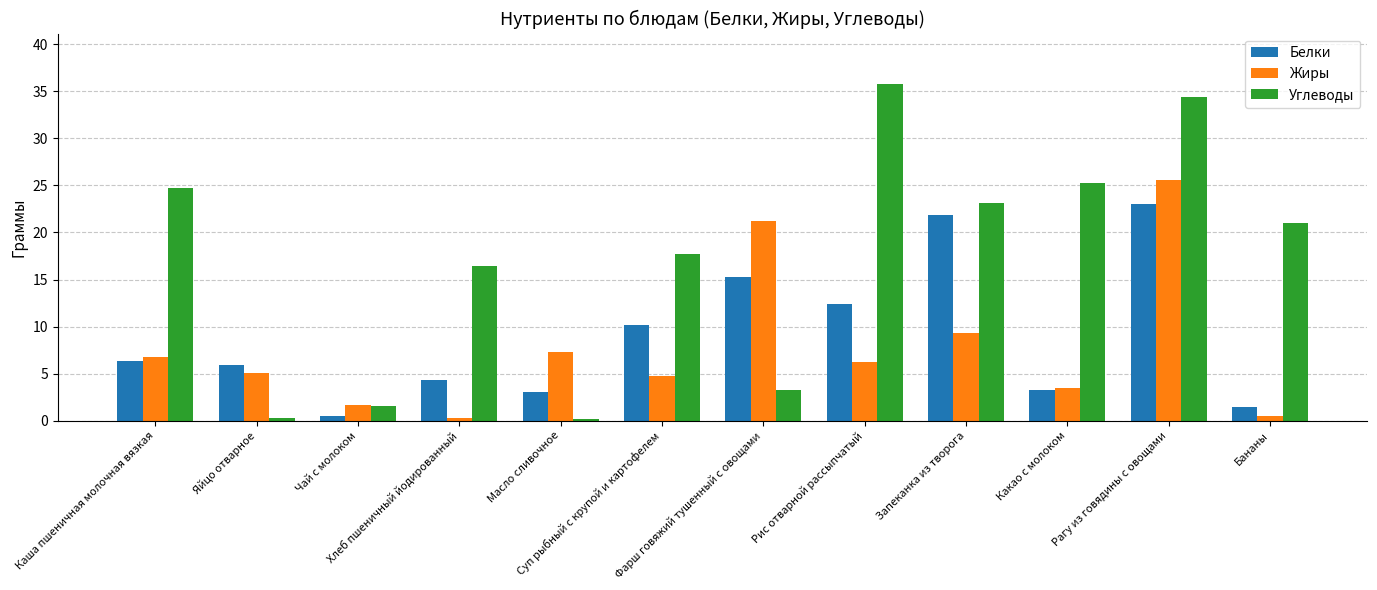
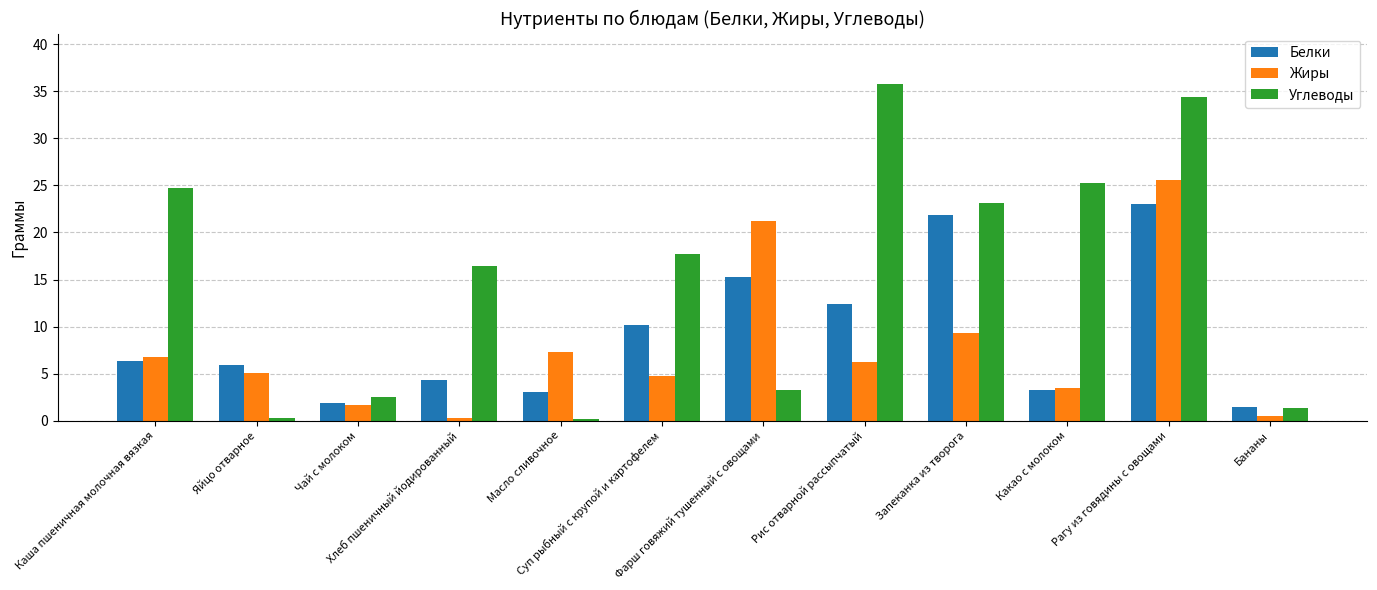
Белки, Чай с молоком: 1 -> 2
Углеводы, Чай с молоком: 1.6 -> 2.5
Углеводы, Бананы: 21 -> 1
